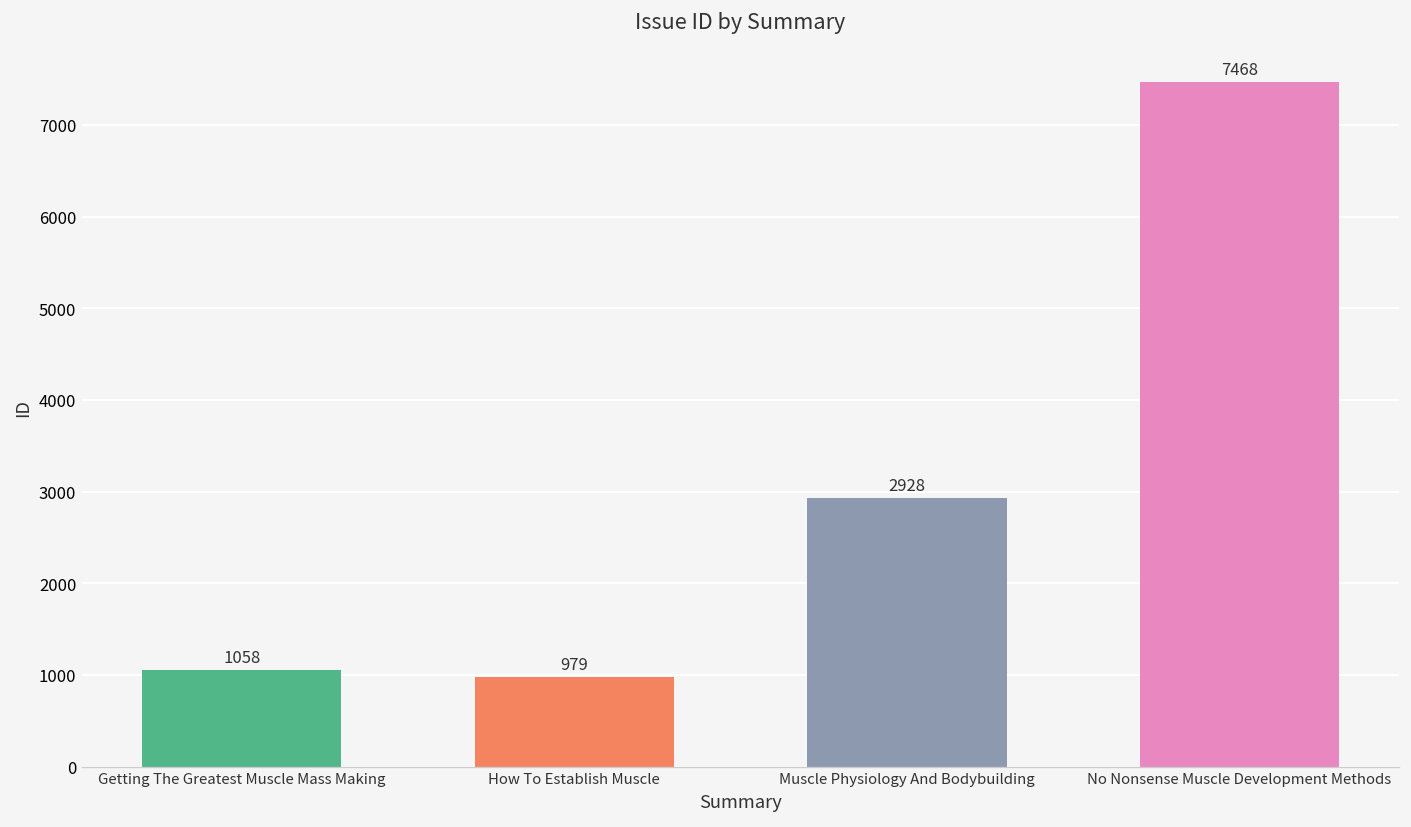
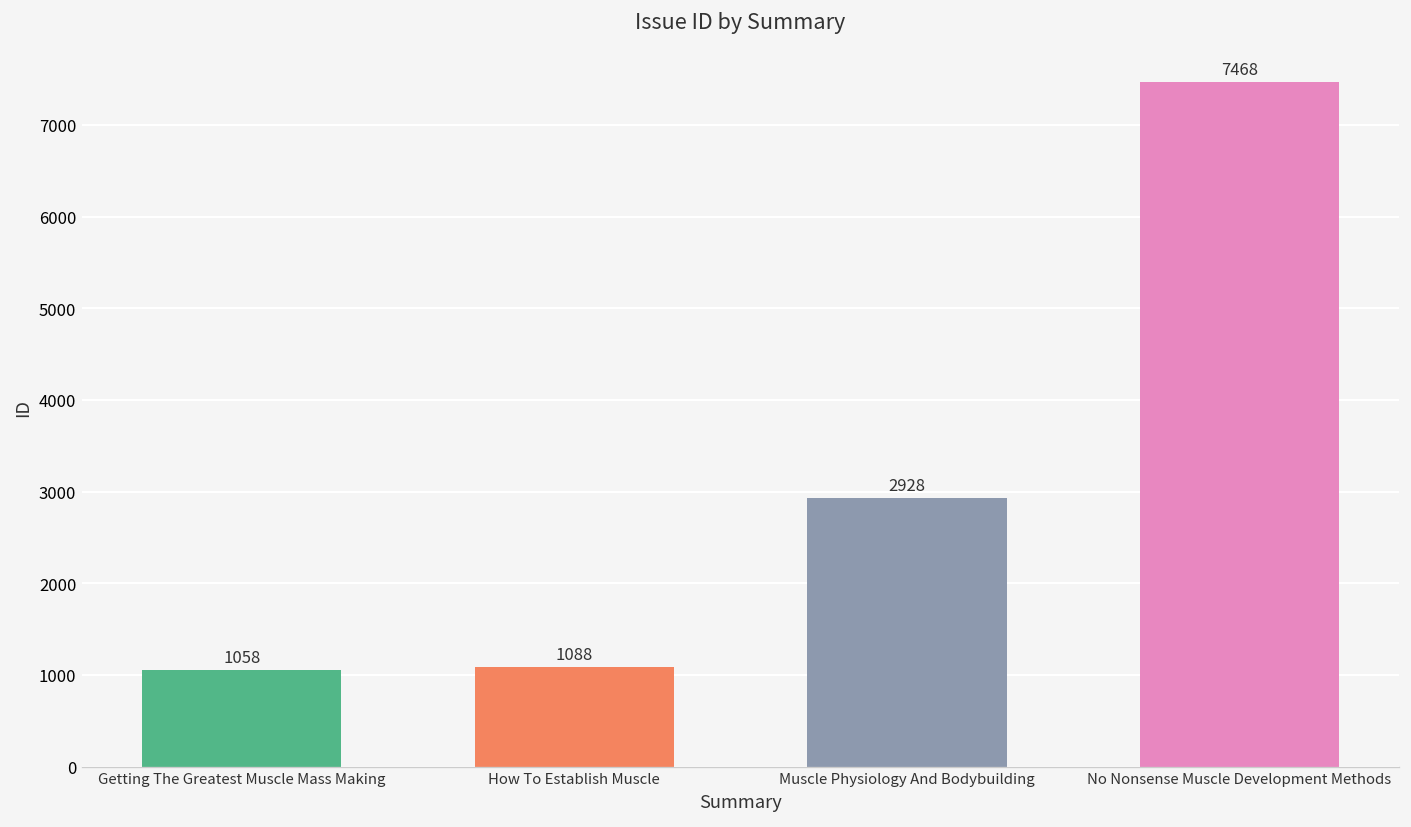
How To Establish Muscle: 979 -> 1088
